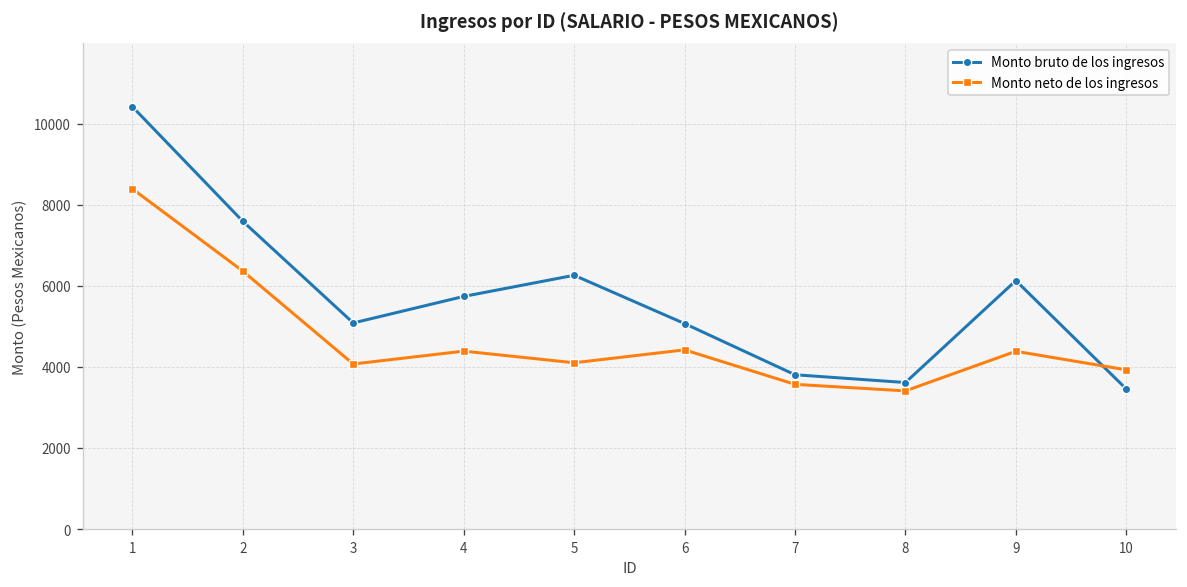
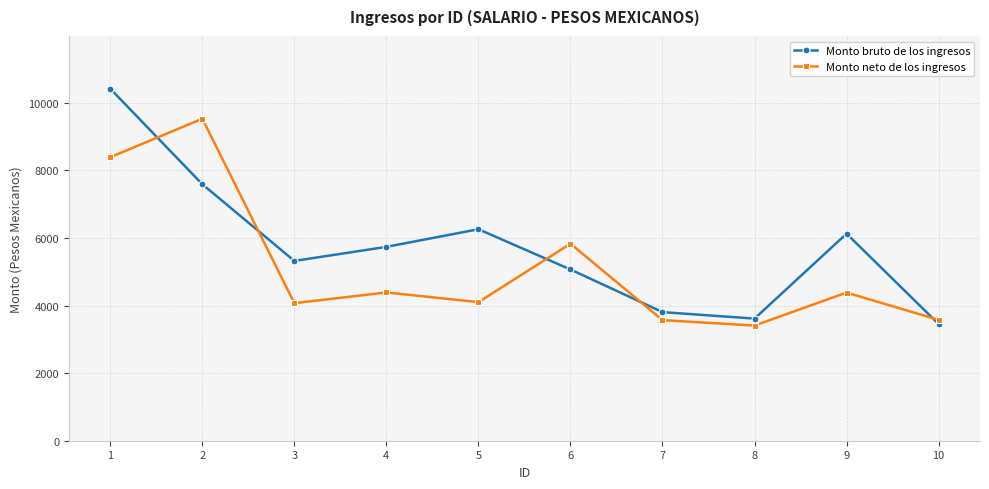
Monto neto de los ingresos, 2: 6400 -> 9500
Monto bruto de los ingresos, 3: 5100 -> 5300
Monto neto de los ingresos, 6: 4400 -> 5800
Monto neto de los ingresos, 10: 3900 -> 3600
